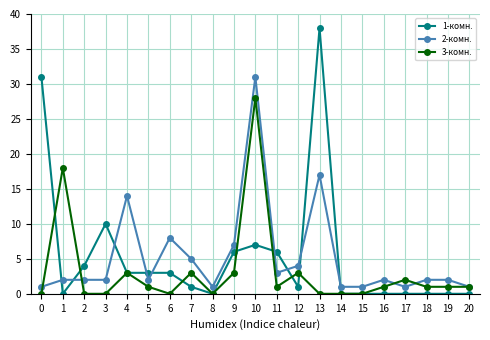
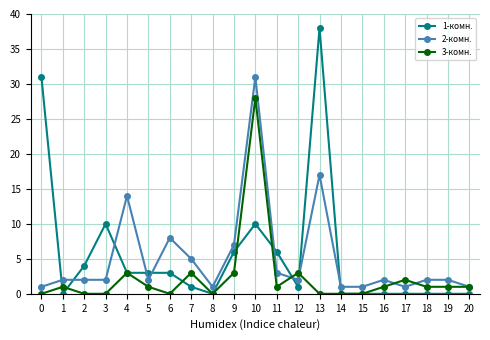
3-комн., 1: 18 -> 1
1-комн., 10: 7 -> 10
2-комн., 12: 4 -> 2
